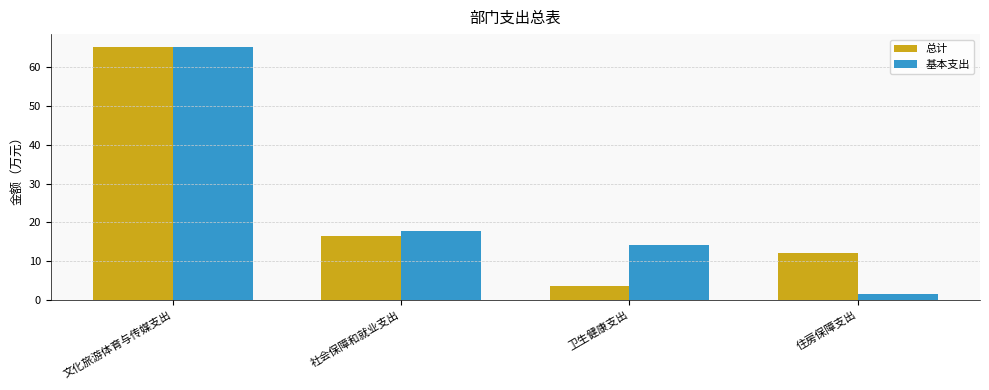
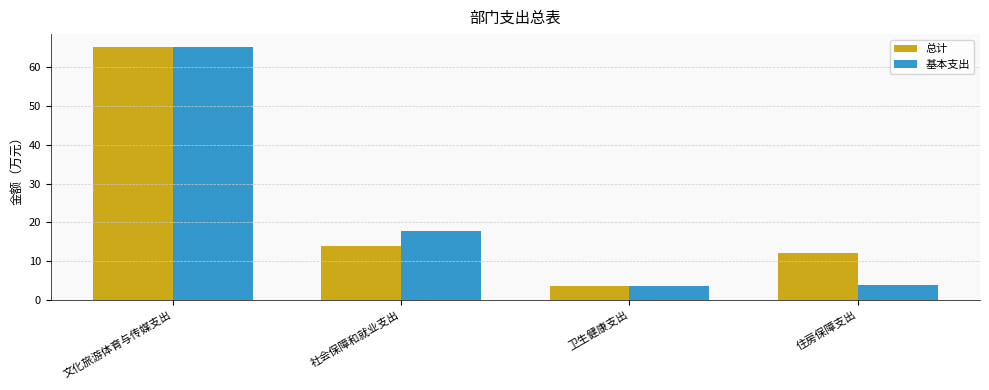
总计, 社会保障和就业支出: 16 -> 14
基本支出, 卫生健康支出: 14 -> 4
基本支出, 住房保障支出: 1 -> 4
